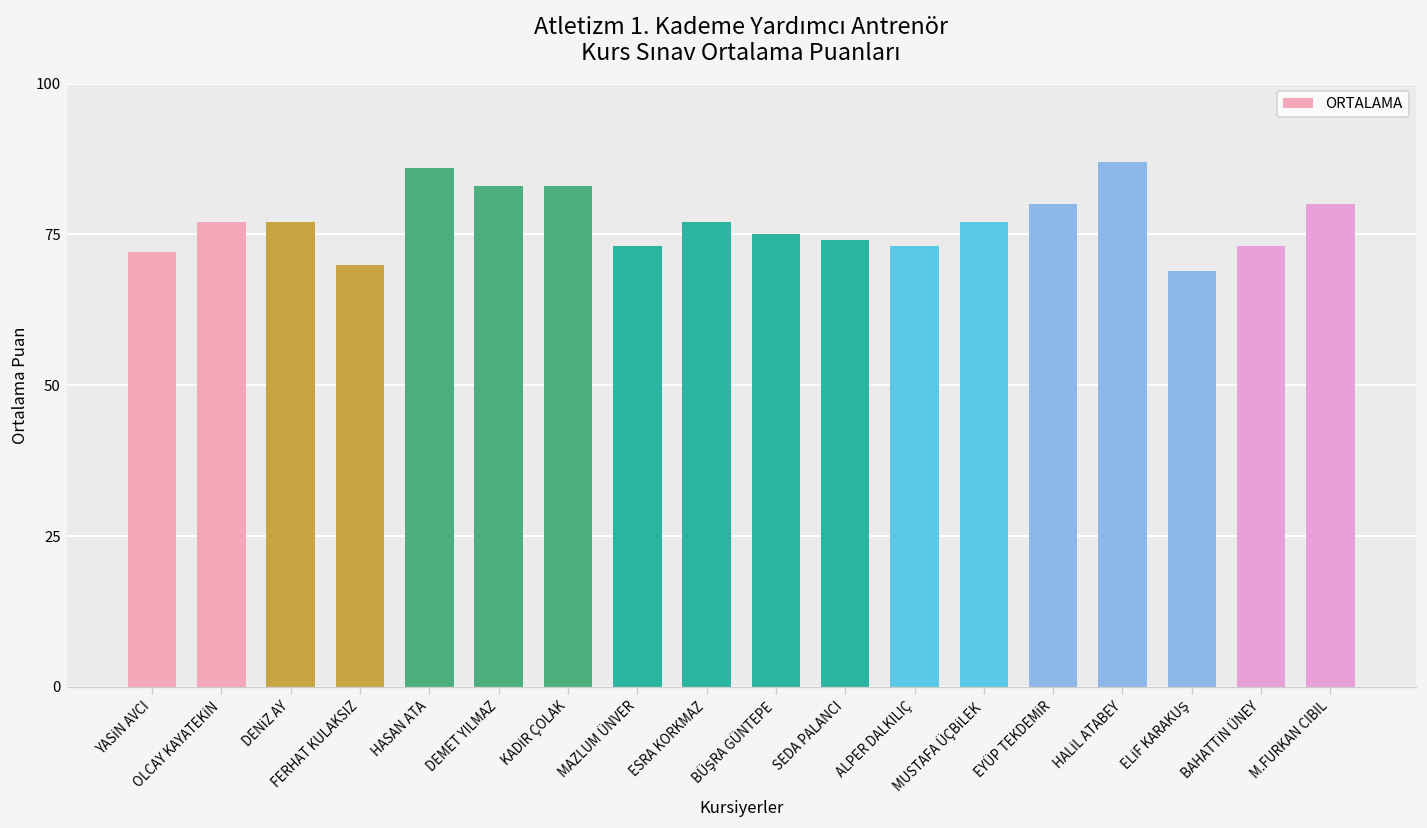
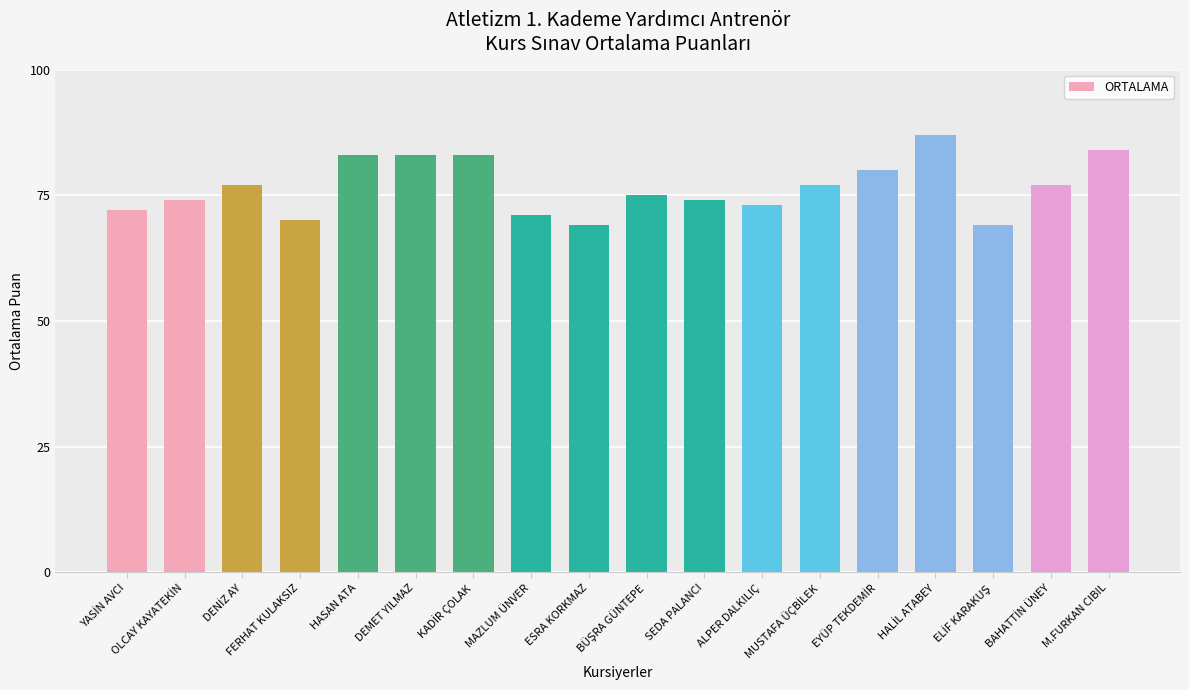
OLCAY KAYATEKİN: 77 -> 74
HASAN ATA: 86 -> 83
MAZLUM ÜNVER: 73 -> 71
ESRA KORKMAZ: 77 -> 69
BAHATTİN ÜNEY: 73 -> 77
M.FURKAN CIBIL: 80 -> 84
